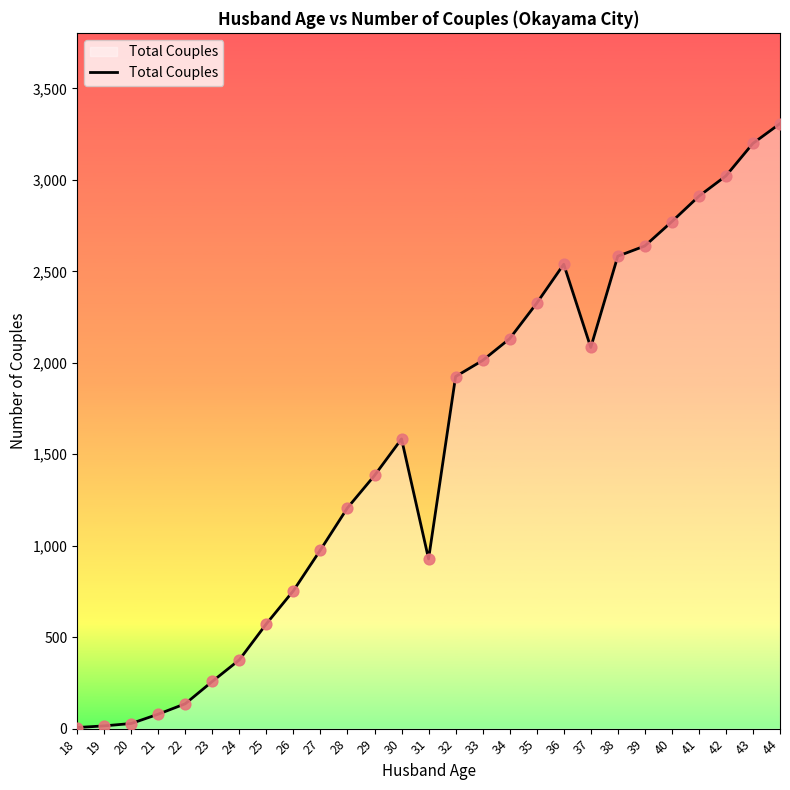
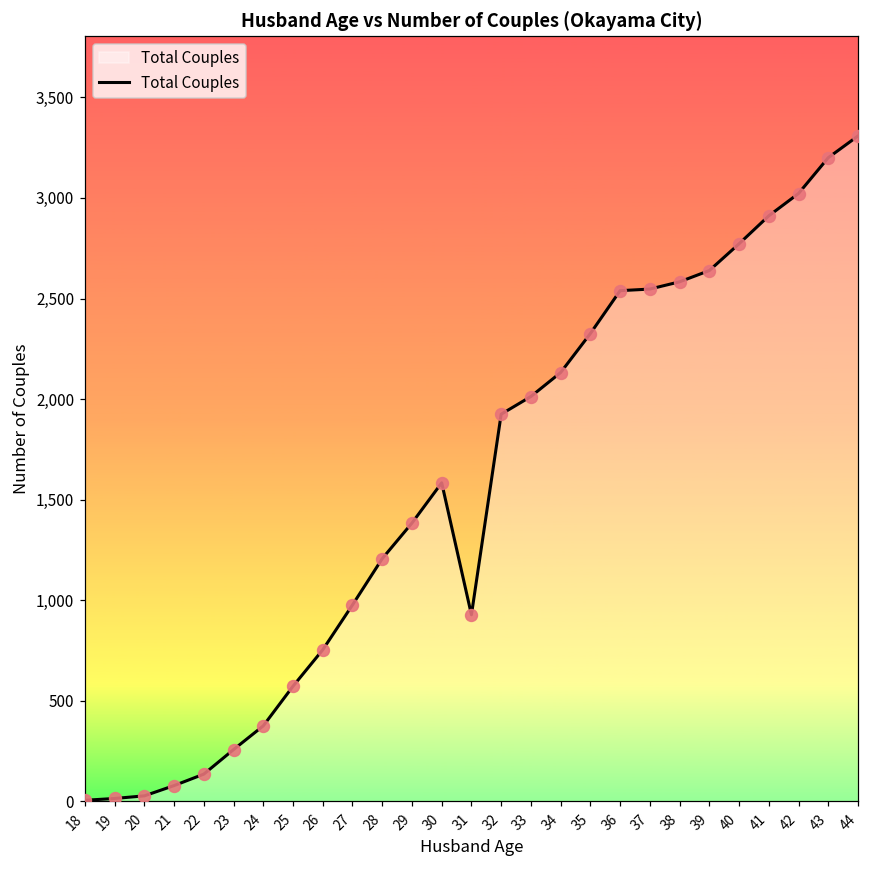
37: 2,080 -> 2,550
